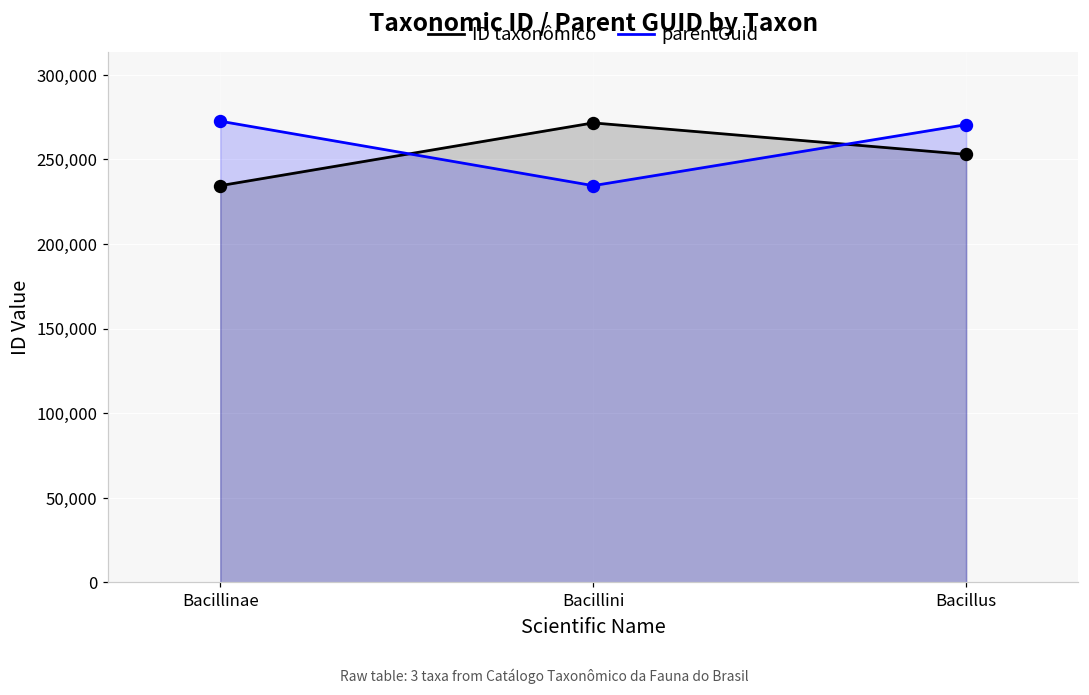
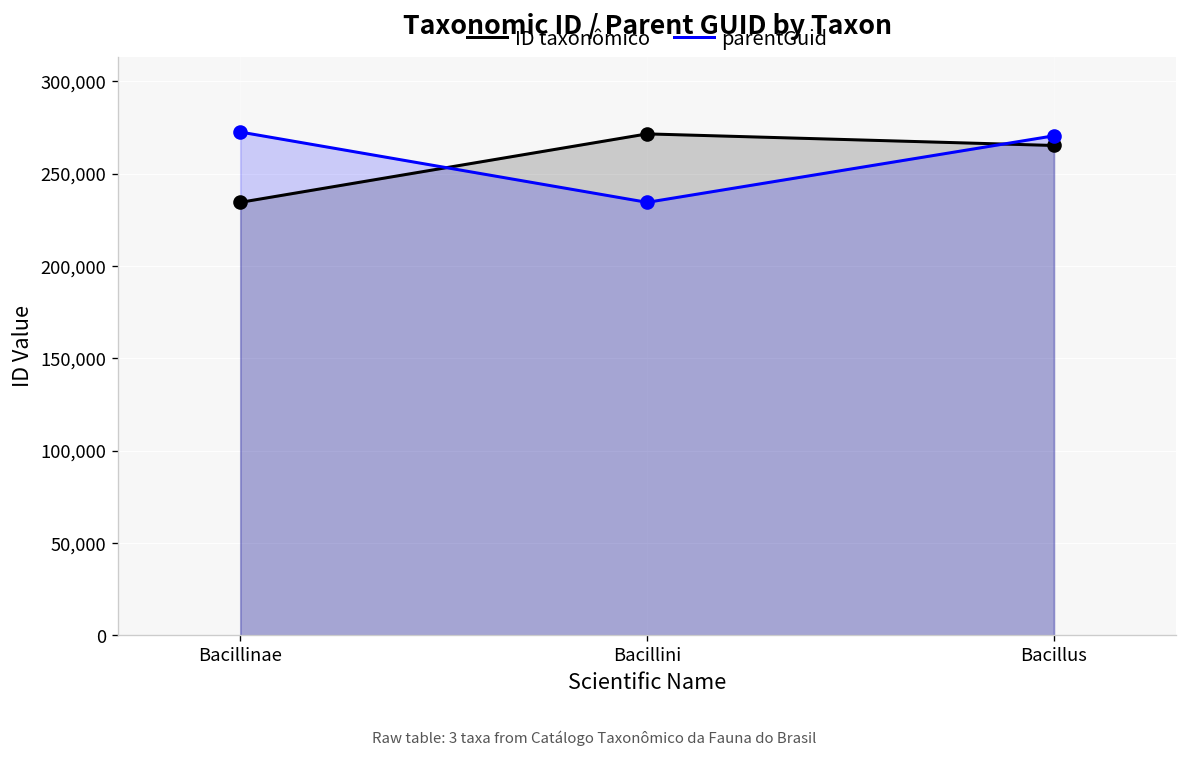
ID taxonômico, Bacillus: 253,000 -> 265,000
